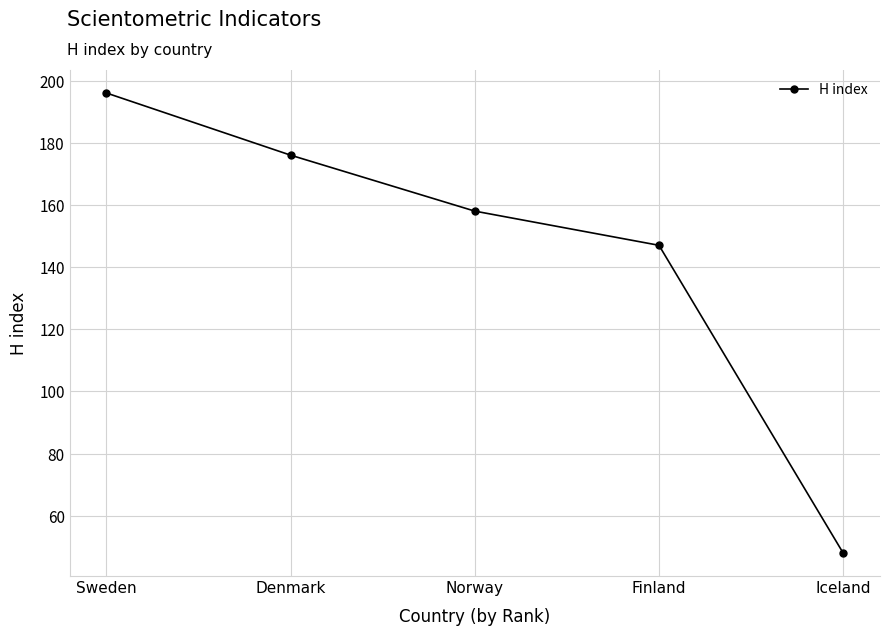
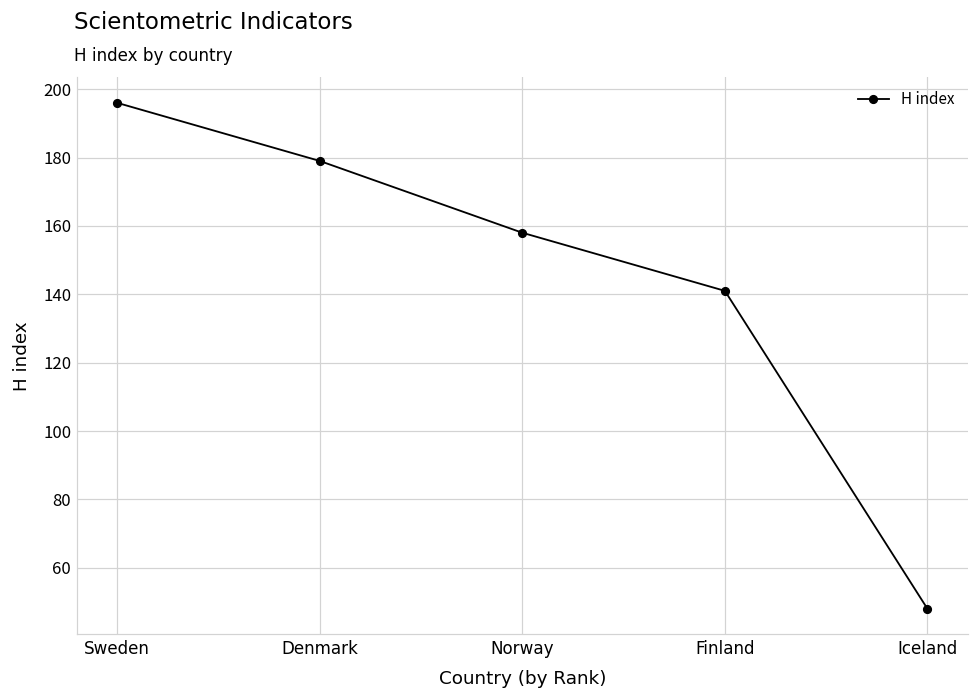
Denmark: 176 -> 179
Finland: 147 -> 141
